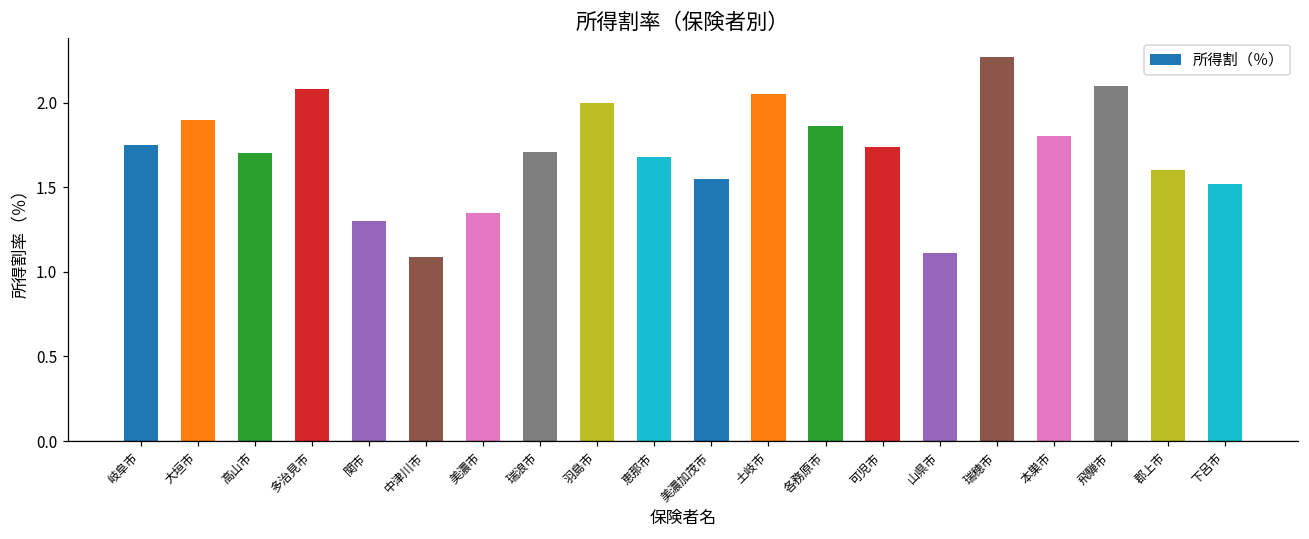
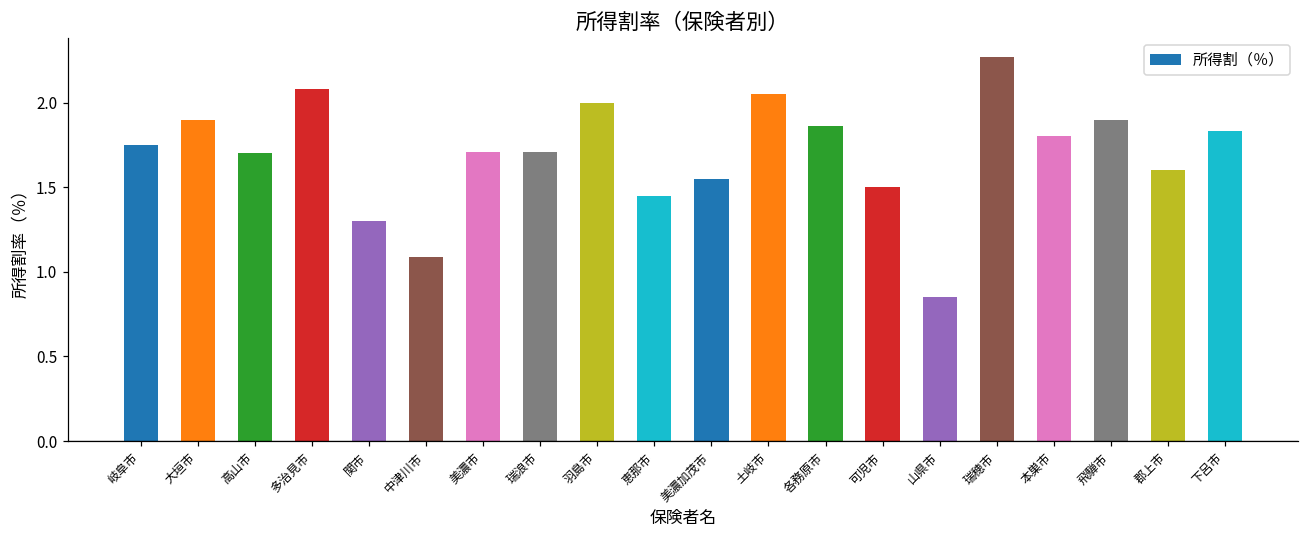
美濃市: 1.35 -> 1.71
恵那市: 1.68 -> 1.45
可児市: 1.74 -> 1.50
山県市: 1.11 -> 0.85
飛騨市: 2.1 -> 1.9
下呂市: 1.52 -> 1.83
